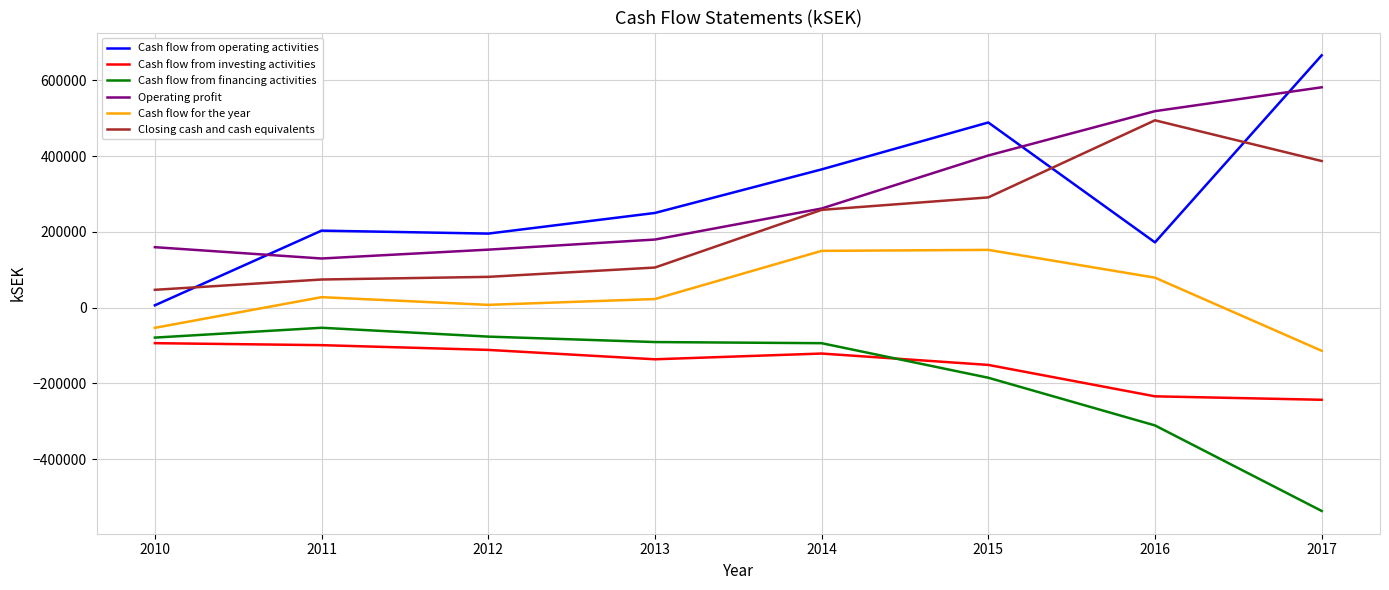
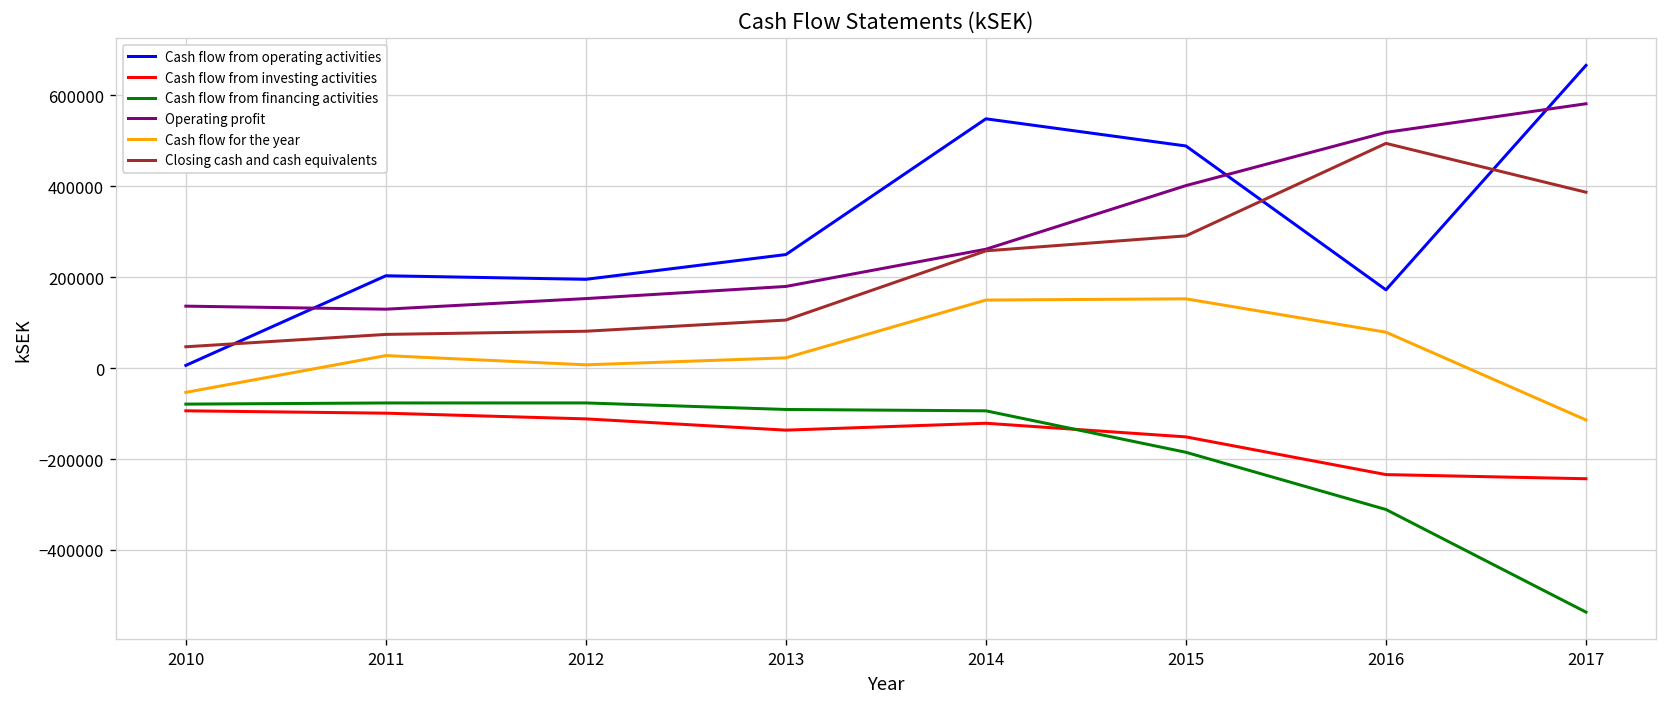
Operating profit, 2010: 160000 -> 140000
Cash flow from financing activities, 2011: -50000 -> -80000
Cash flow from operating activities, 2014: 360000 -> 550000
